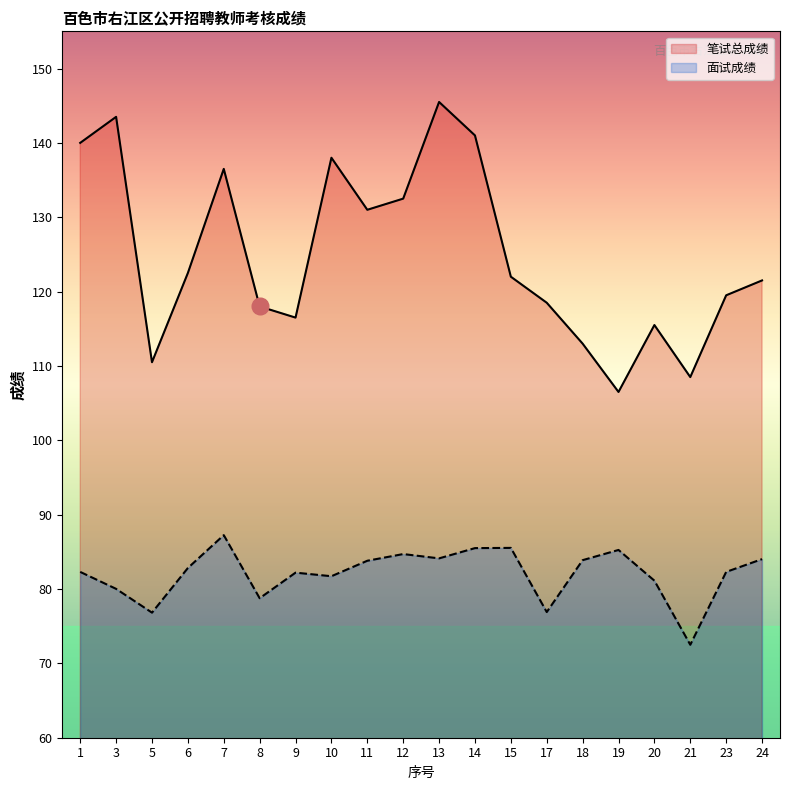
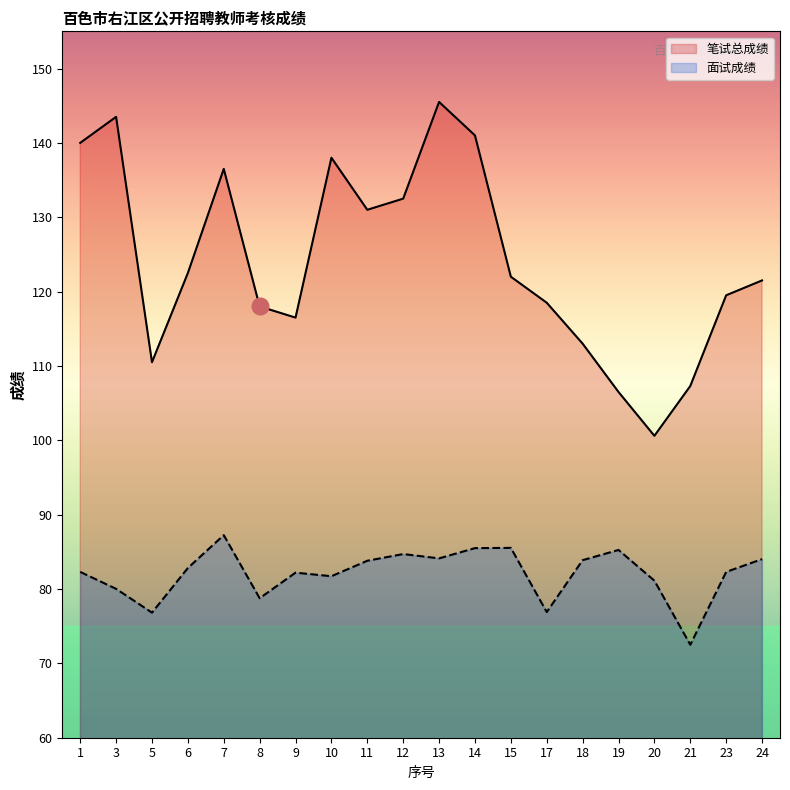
笔试总成绩, 20: 116 -> 101
笔试总成绩, 21: 109 -> 107
